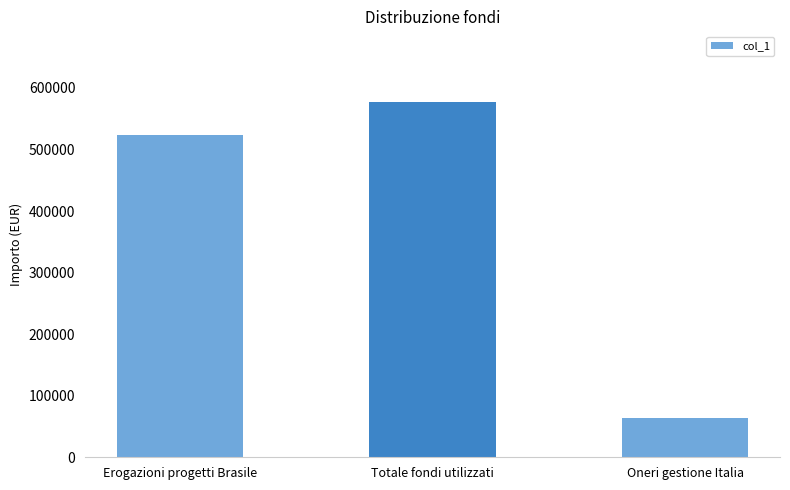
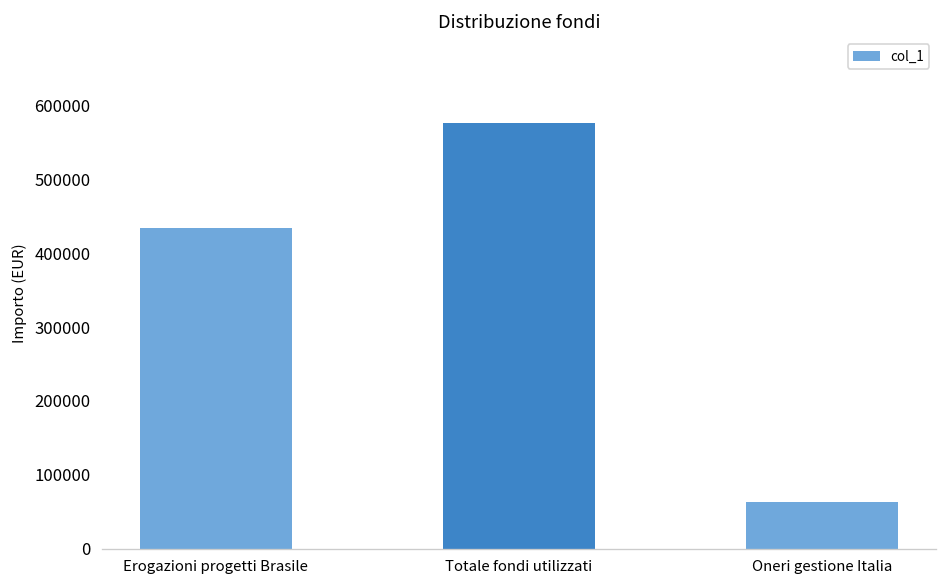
Erogazioni progetti Brasile: 520000 -> 430000
